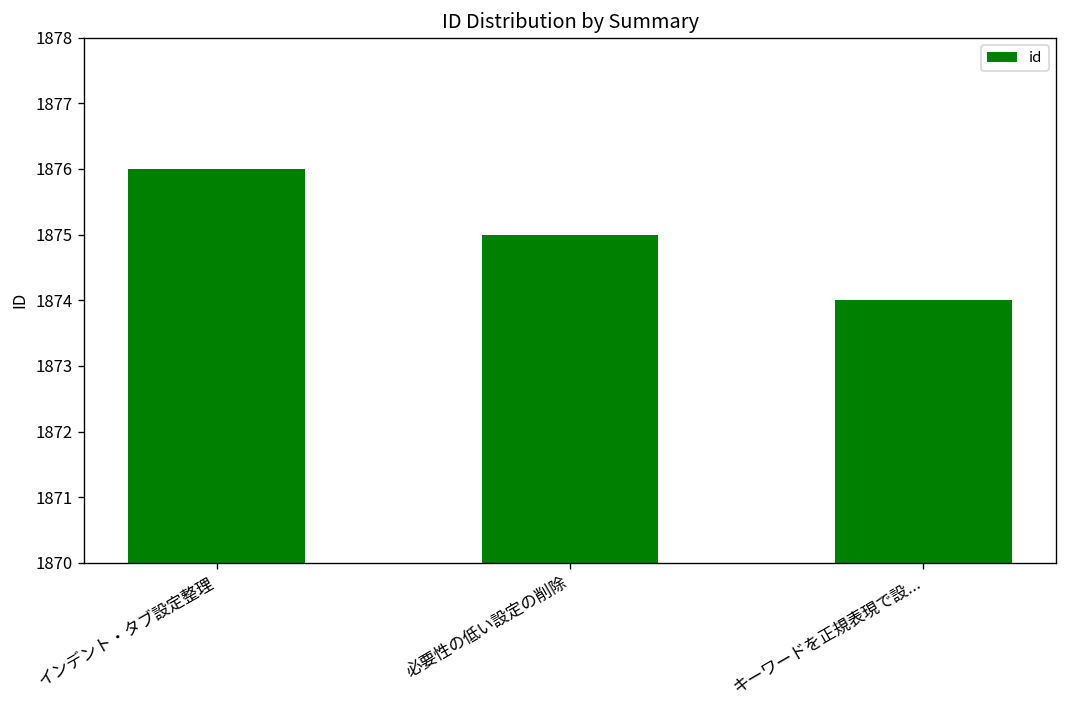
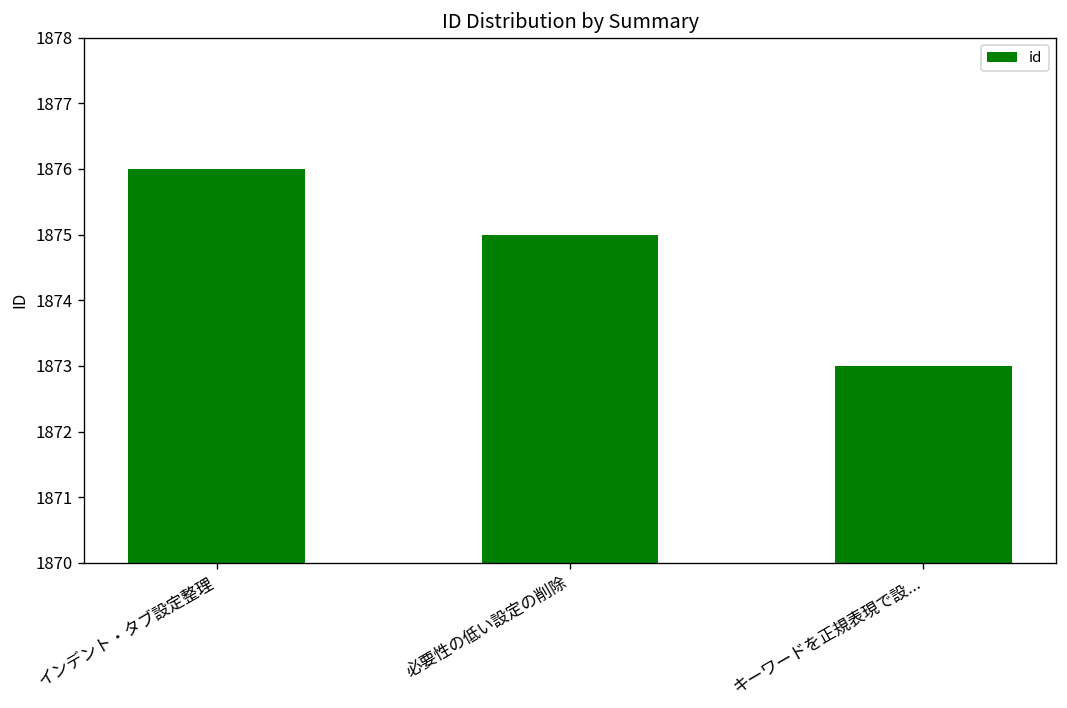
キーワードを正規表現で設...: 1874 -> 1873
